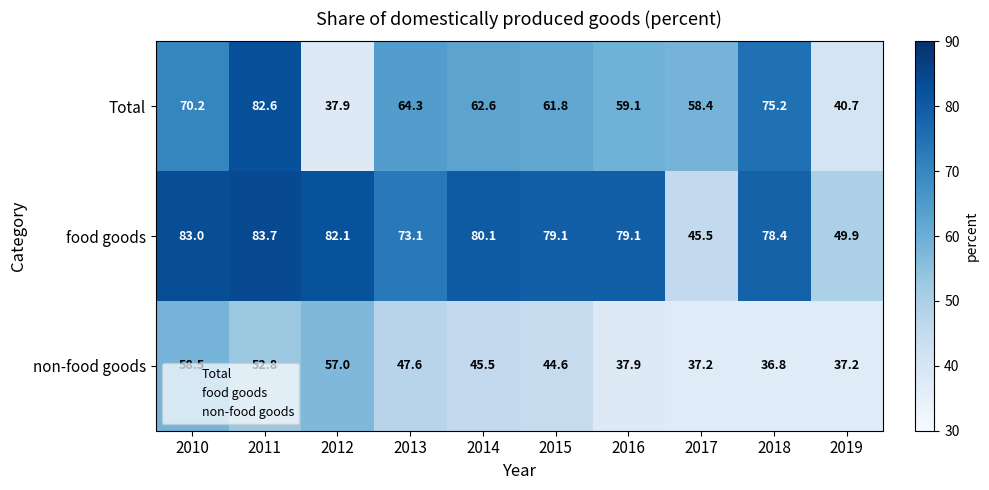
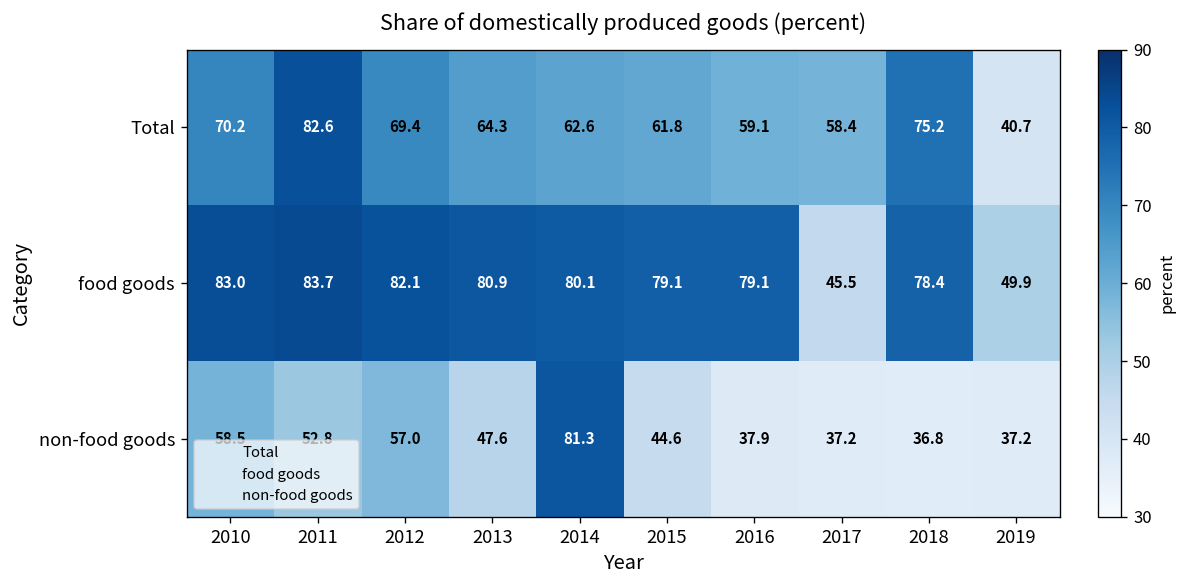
Total, 2012: 37.9 -> 69.4
food goods, 2013: 73.1 -> 80.9
non-food goods, 2014: 45.5 -> 81.3
